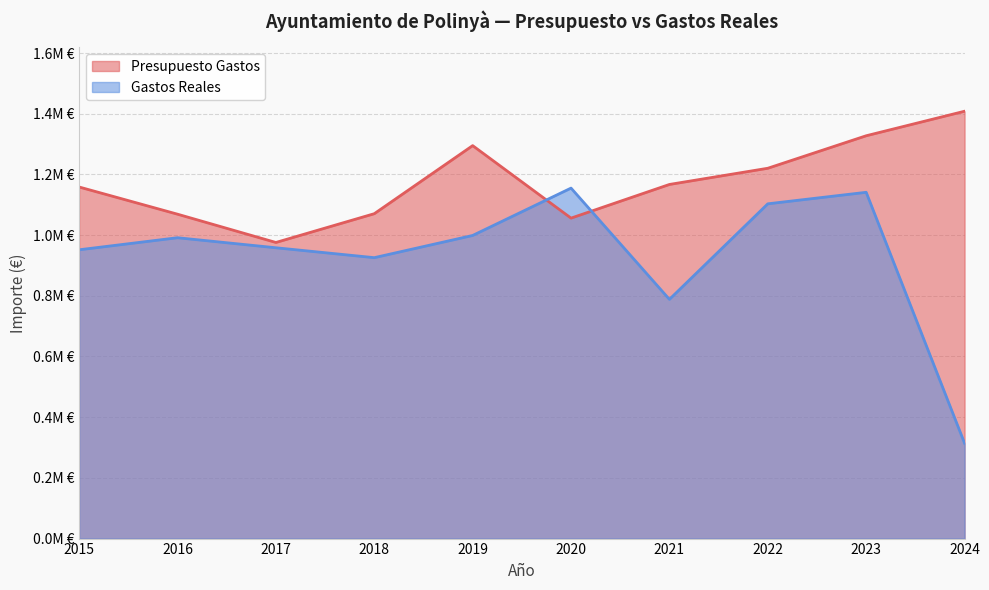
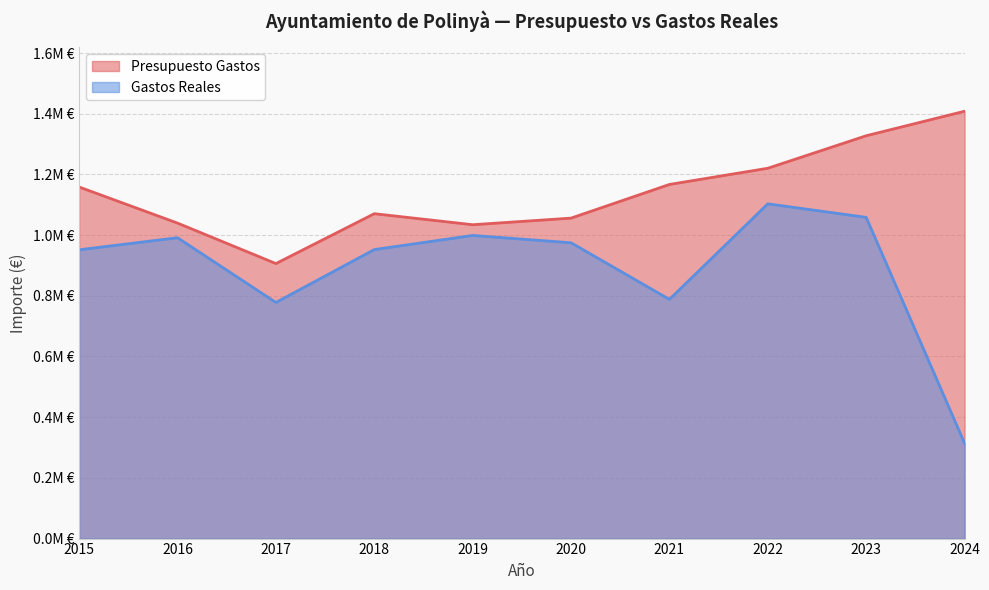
Presupuesto Gastos, 2016: 1.07M € -> 1.04M €
Presupuesto Gastos, 2017: 0.98M € -> 0.91M €
Gastos Reales, 2017: 0.96M € -> 0.78M €
Gastos Reales, 2018: 0.93M € -> 0.95M €
Presupuesto Gastos, 2019: 1.29M € -> 1.03M €
Gastos Reales, 2020: 1.15M € -> 0.97M €
Gastos Reales, 2023: 1.14M € -> 1.06M €
